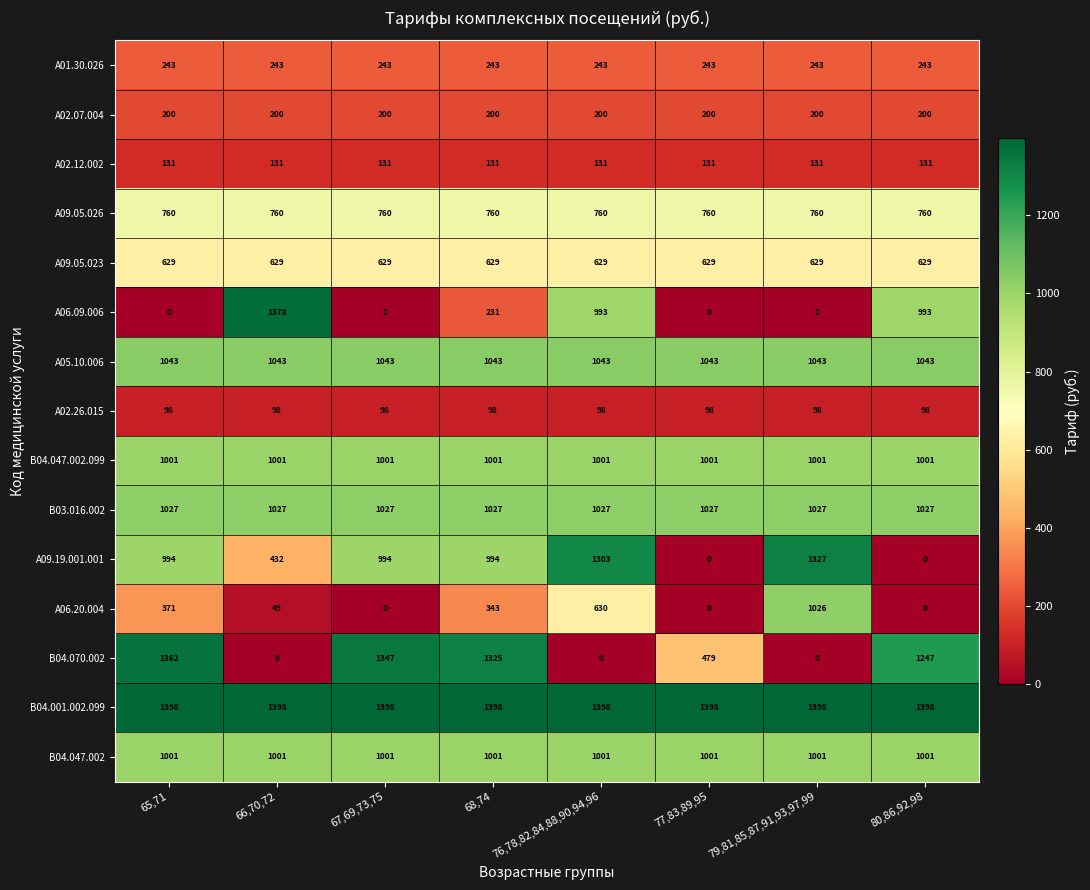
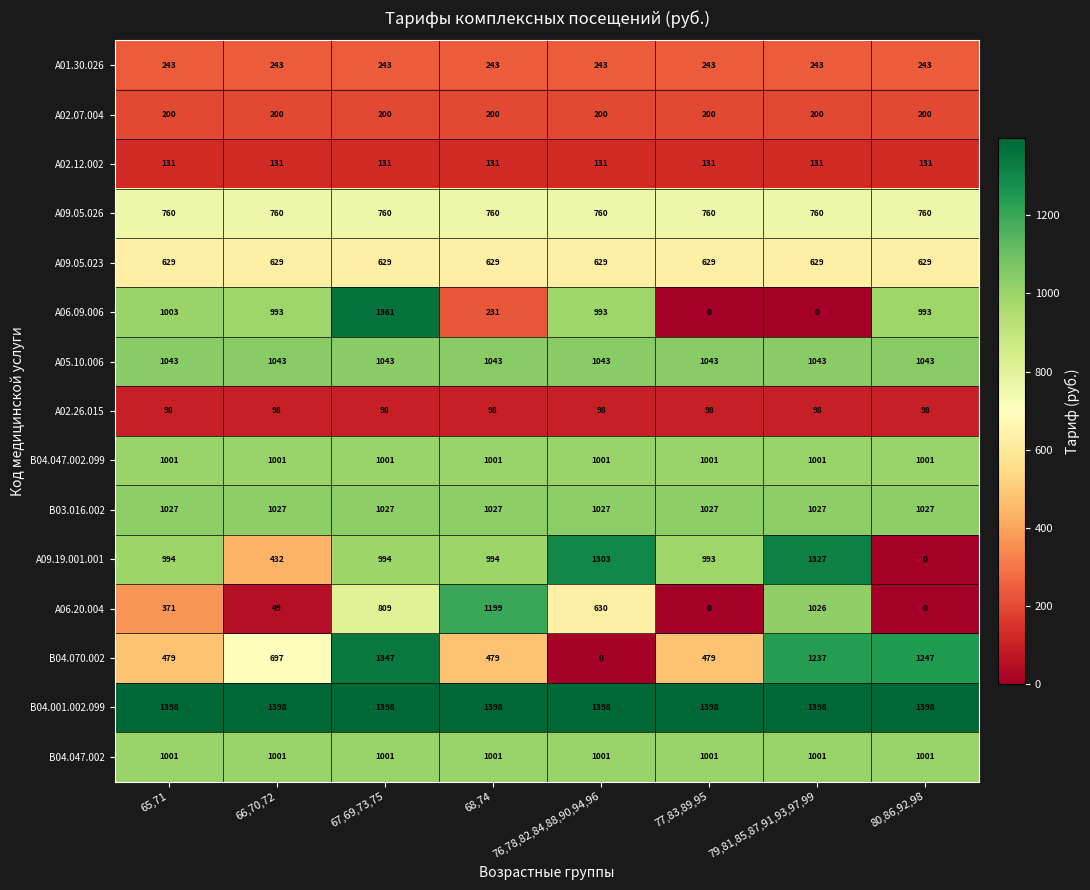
А06.09.006, 65,71: 0 -> 1003
А06.09.006, 66,70,72: 1378 -> 993
А06.09.006, 67,69,73,75: 0 -> 1361
A09.19.001.001, 77,83,89,95: 0 -> 993
A06.20.004, 67,69,73,75: 0 -> 809
A06.20.004, 68,74: 343 -> 1199
B04.070.002, 65,71: 1362 -> 479
B04.070.002, 66,70,72: 0 -> 697
B04.070.002, 68,74: 1325 -> 479
B04.070.002, 79,81,85,87,91,93,97,99: 0 -> 1237
